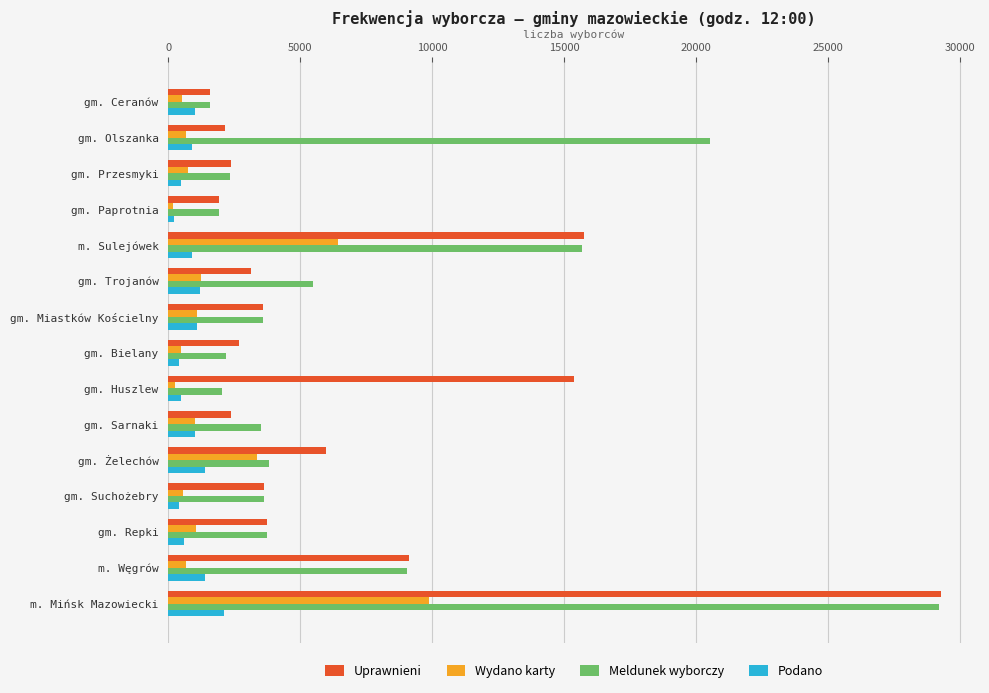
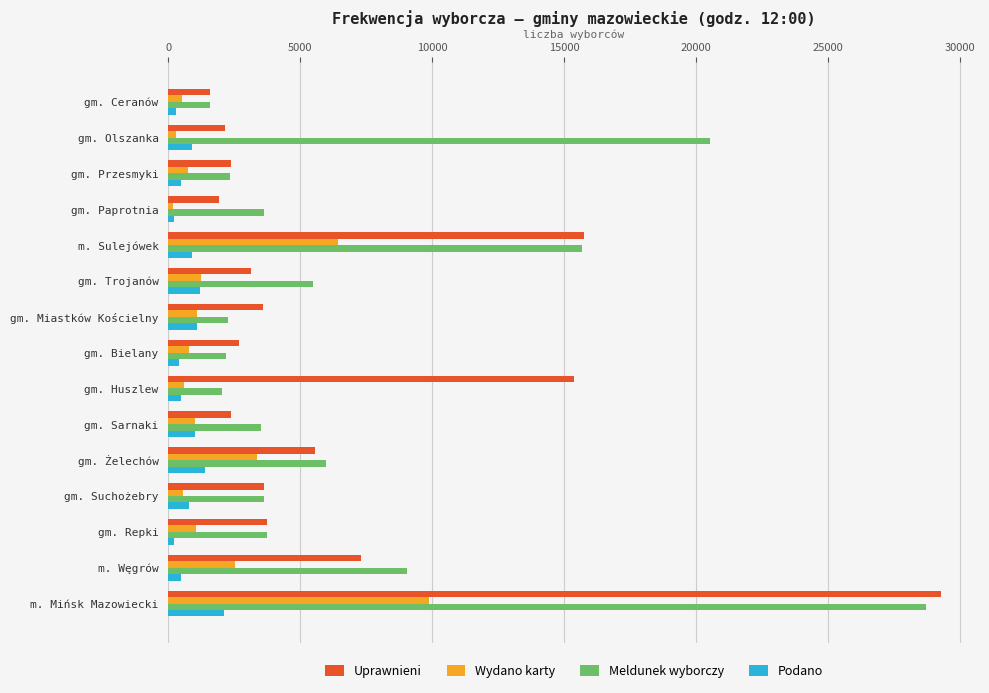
Podano, gm. Ceranów: 1000 -> 300
Wydano karty, gm. Olszanka: 700 -> 300
Meldunek wyborczy, gm. Paprotnia: 1900 -> 3600
Meldunek wyborczy, gm. Miastków Kościelny: 3600 -> 2300
Wydano karty, gm. Bielany: 500 -> 800
Wydano karty, gm. Huszlew: 300 -> 600
Uprawnieni, gm. Żelechów: 6000 -> 5600
Meldunek wyborczy, gm. Żelechów: 3800 -> 6000
Podano, gm. Suchożebry: 400 -> 800
Podano, gm. Repki: 600 -> 200
Uprawnieni, m. Węgrów: 9100 -> 7300
Wydano karty, m. Węgrów: 700 -> 2500
Podano, m. Węgrów: 1400 -> 500
Meldunek wyborczy, m. Mińsk Mazowiecki: 29200 -> 28700
